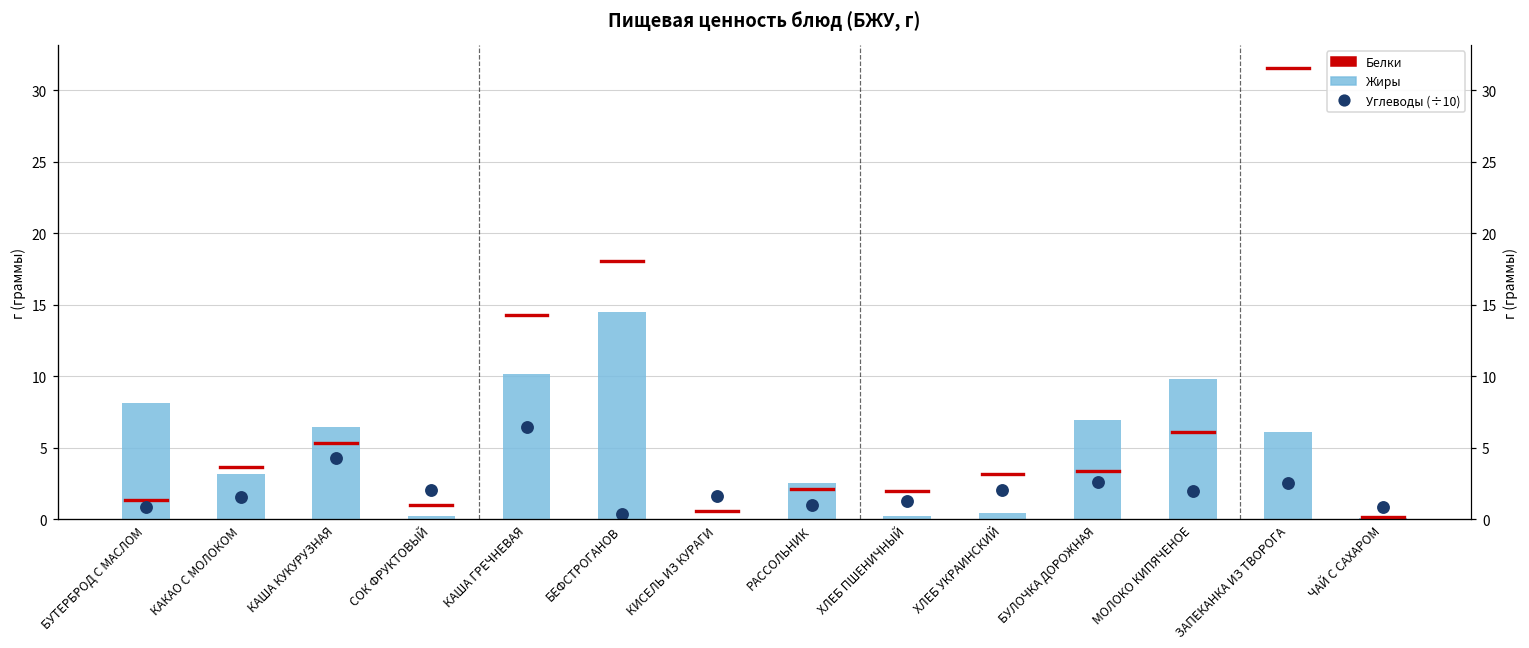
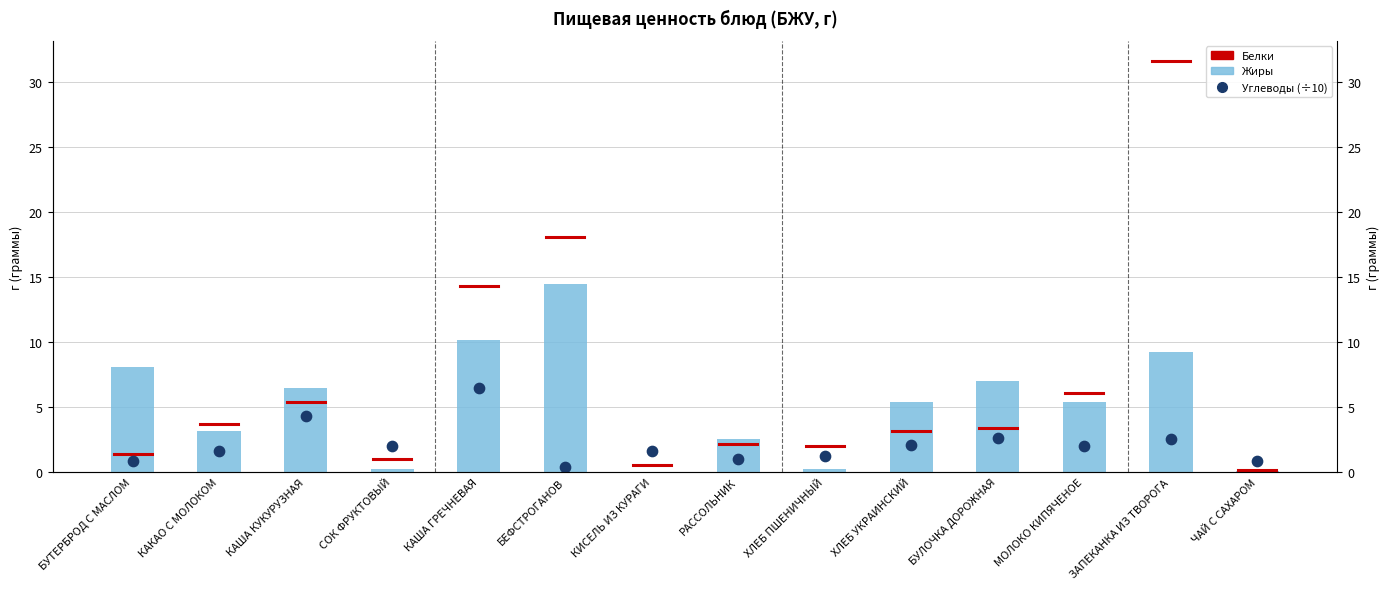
Жиры, ХЛЕБ УКРАИНСКИЙ: 0.5 -> 5.4
Жиры, МОЛОКО КИПЯЧЕНОЕ: 9.8 -> 5.4
Жиры, ЗАПЕКАНКА ИЗ ТВОРОГА: 6.1 -> 9.2
